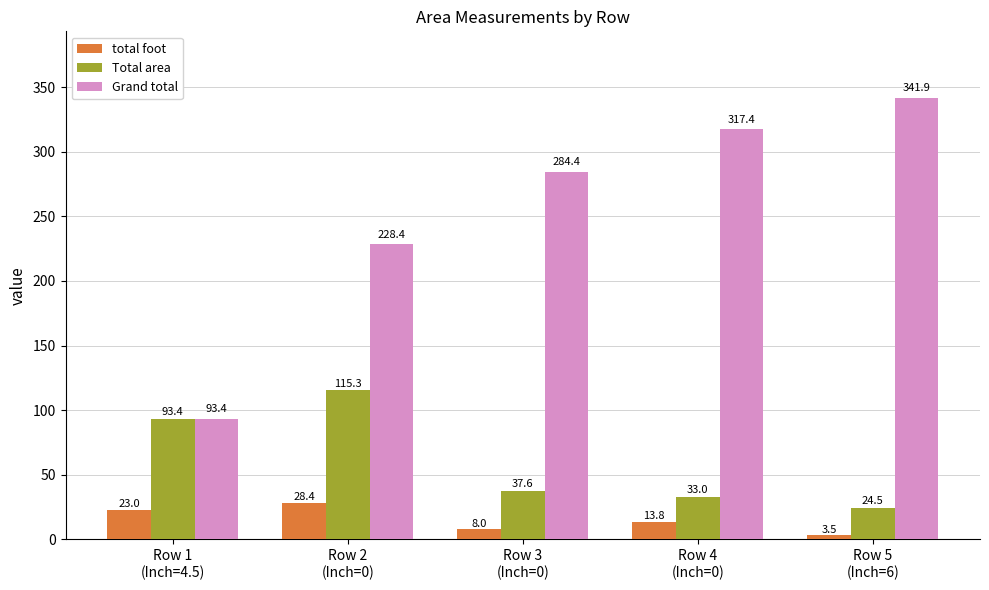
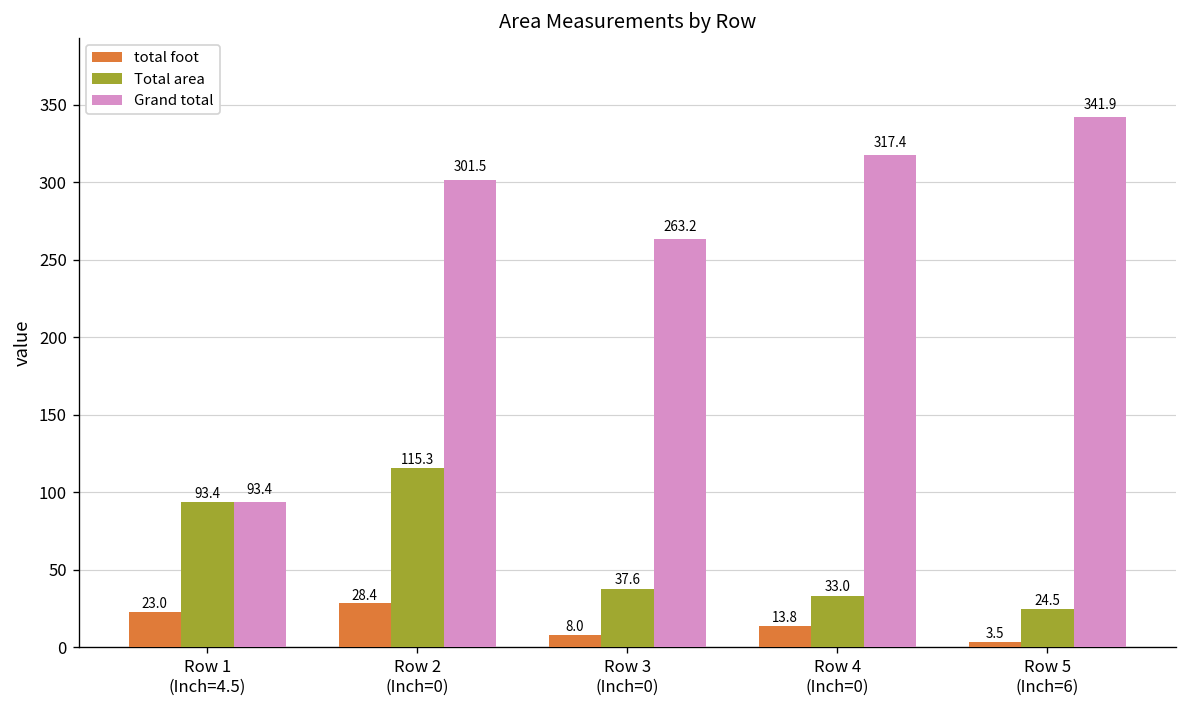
Grand total, Row 2 (Inch=0): 228.4 -> 301.5
Grand total, Row 3 (Inch=0): 284.4 -> 263.2
